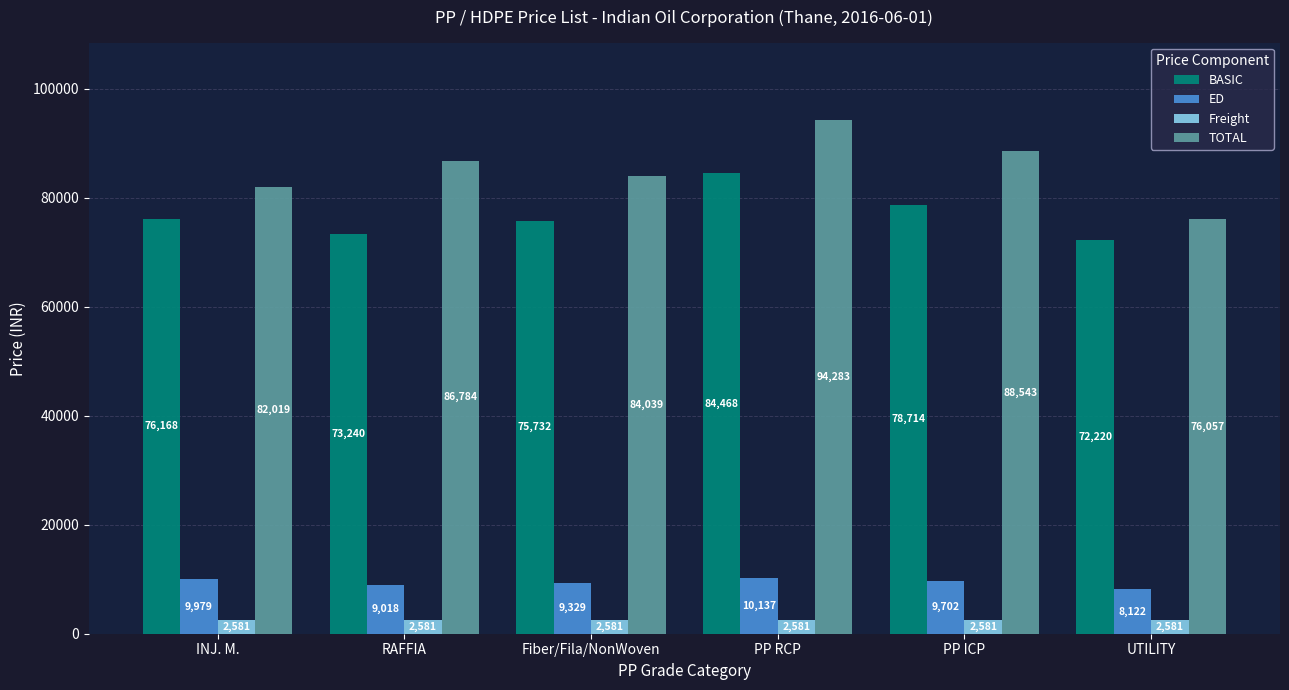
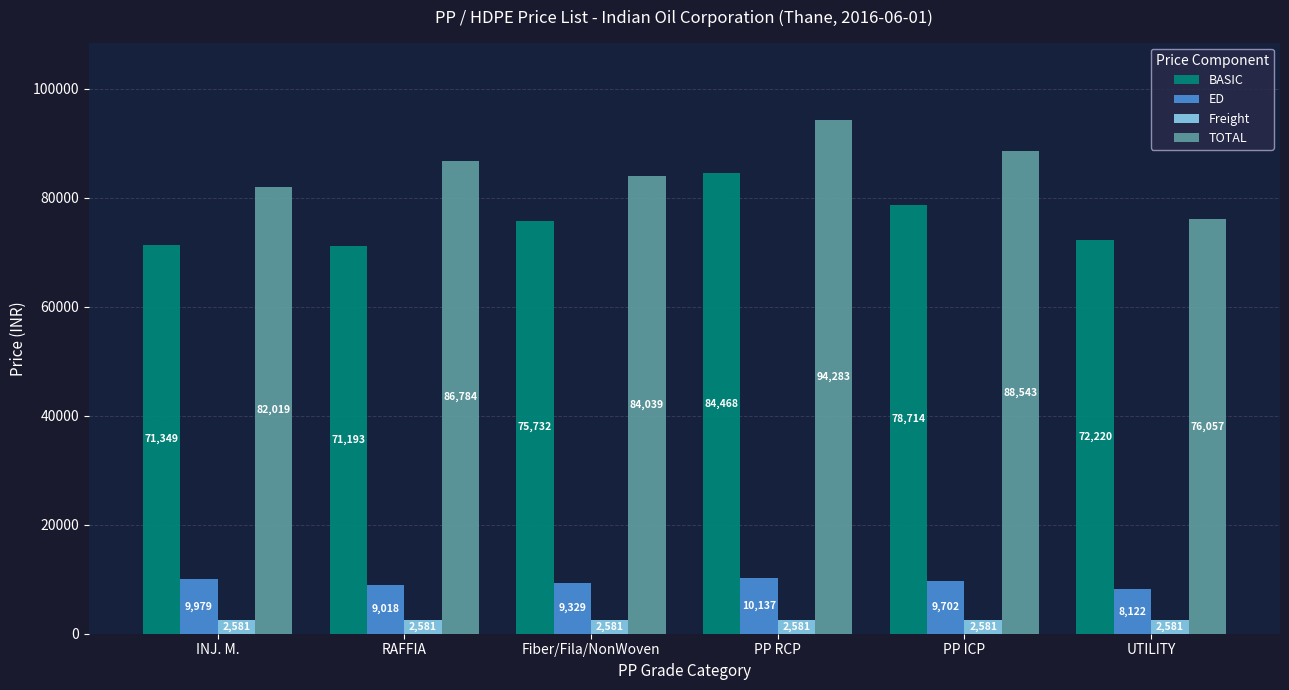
BASIC, INJ. M.: 76,168 -> 71,349
BASIC, RAFFIA: 73,240 -> 71,193
